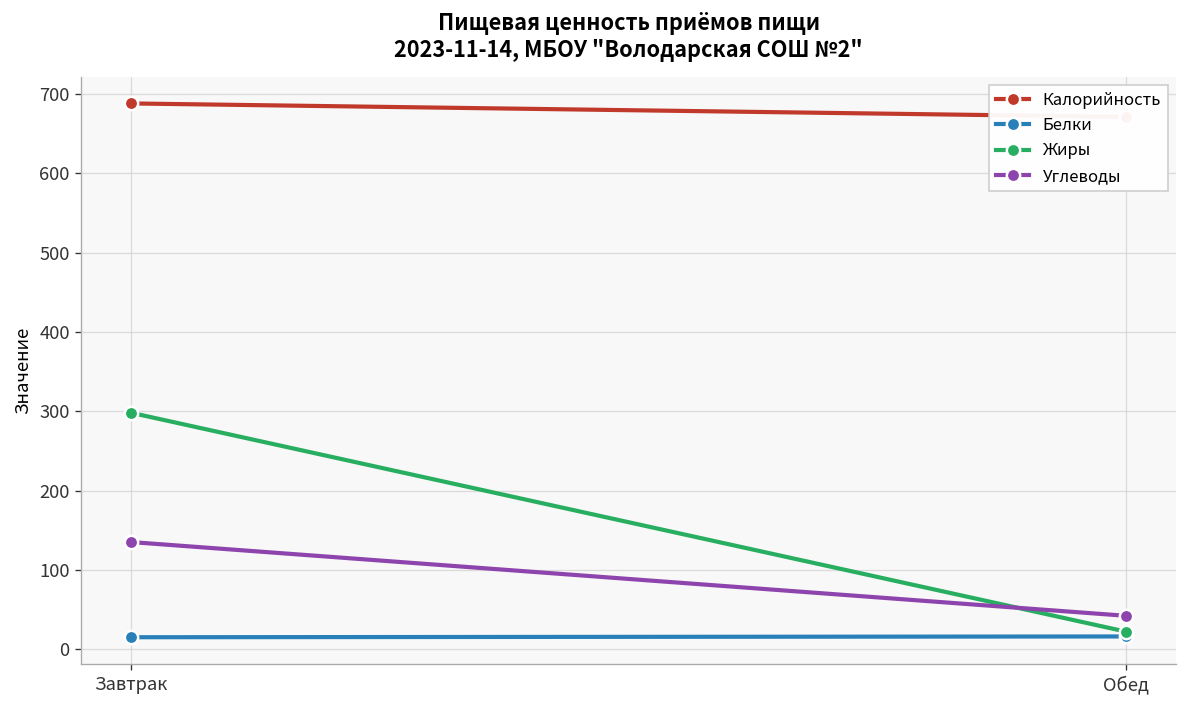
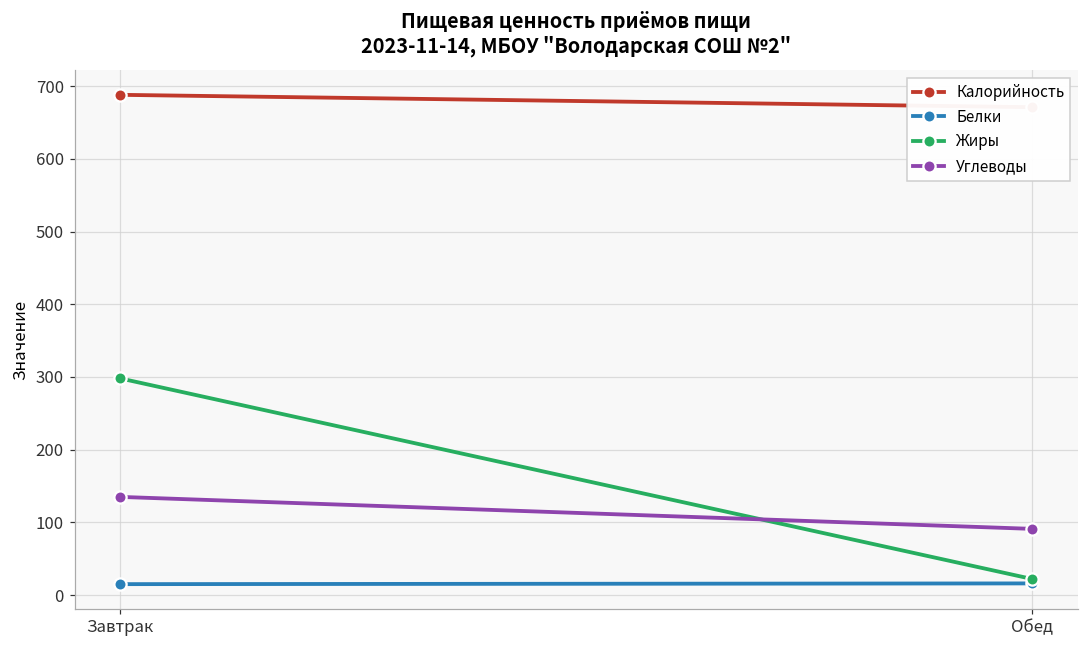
Углеводы, Обед: 40 -> 90
